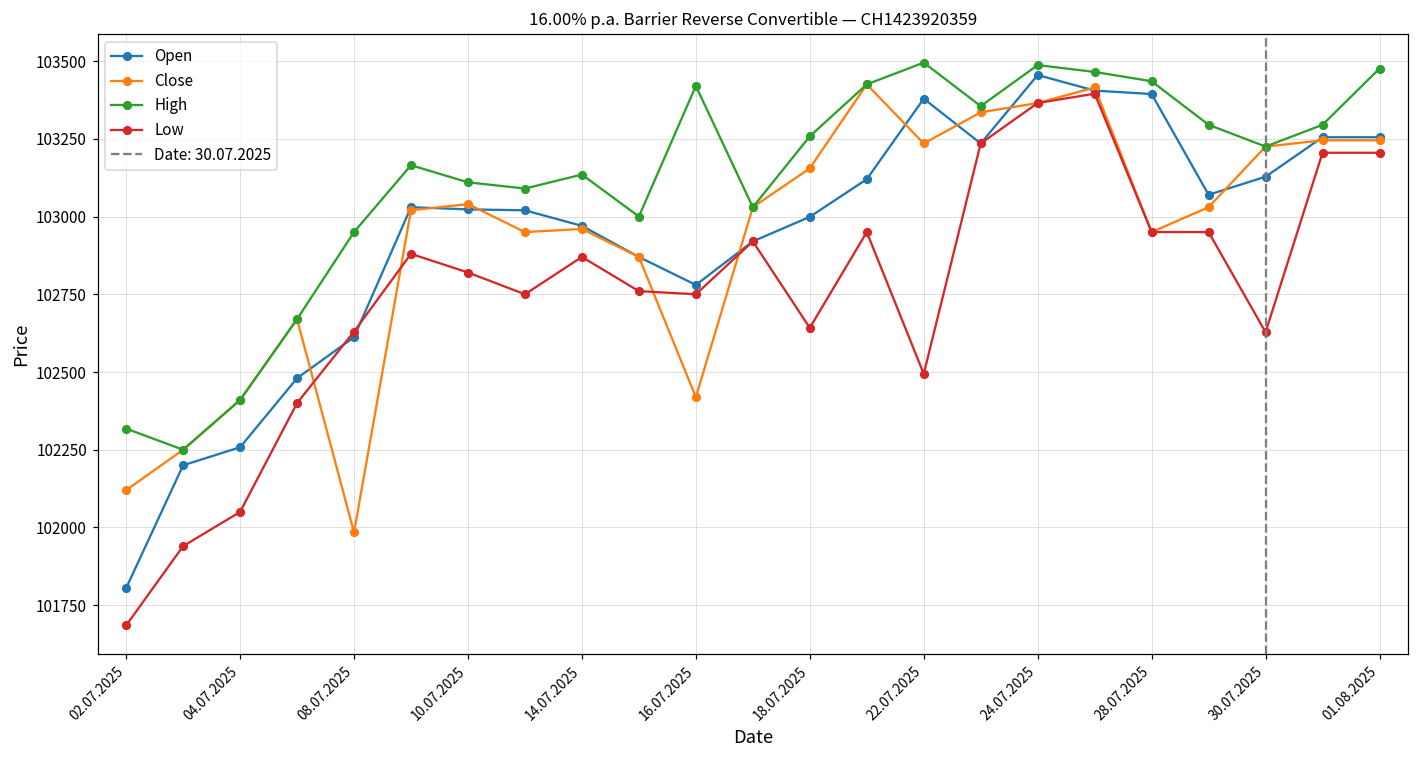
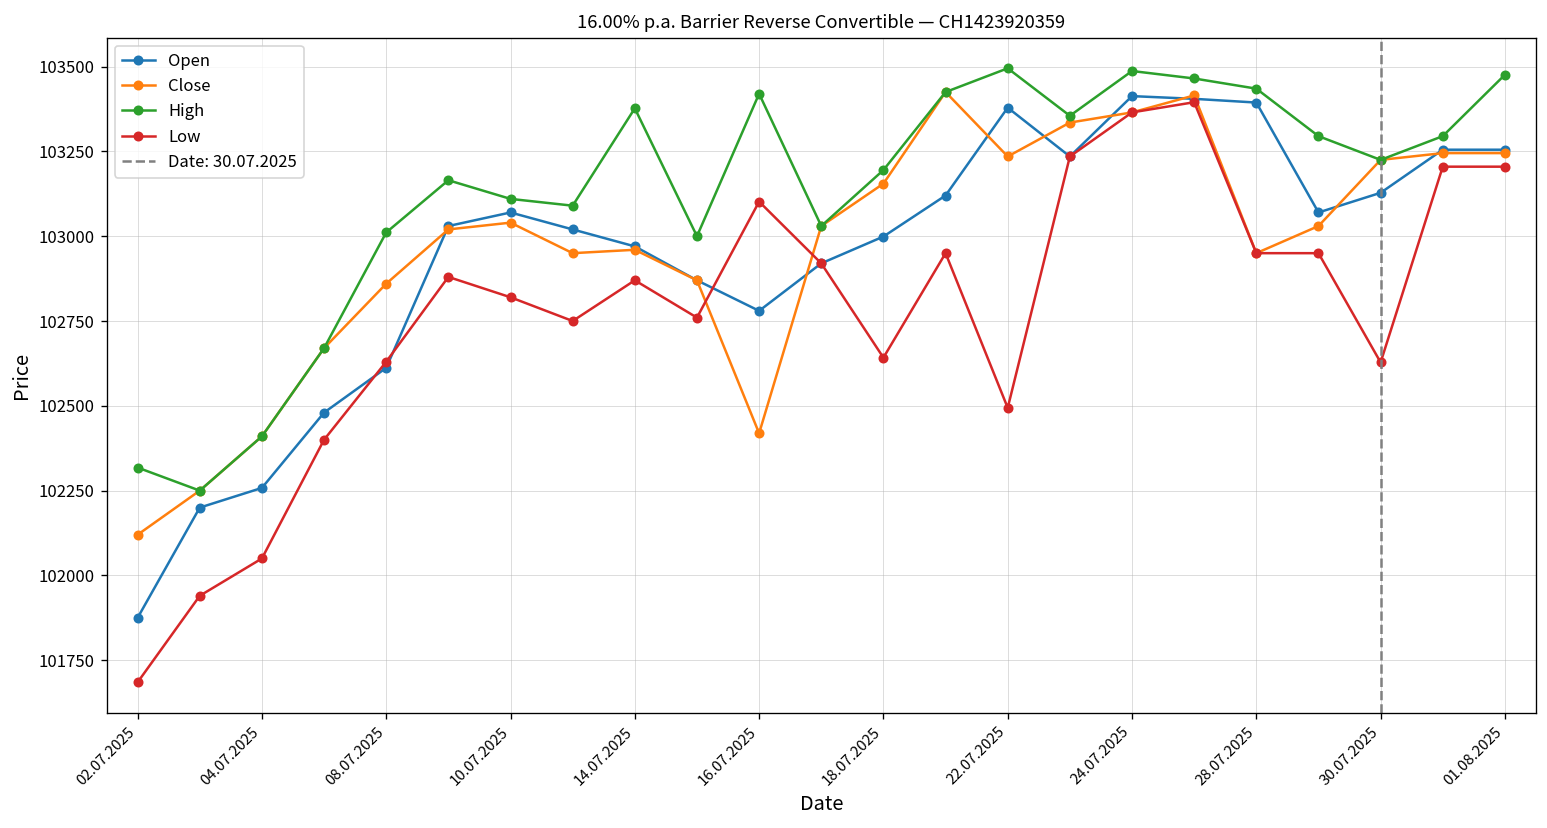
Open, 02.07.2025: 101810 -> 101880
Close, 08.07.2025: 101980 -> 102860
High, 08.07.2025: 102950 -> 103010
Open, 10.07.2025: 103020 -> 103070
High, 14.07.2025: 103140 -> 103380
Low, 16.07.2025: 102750 -> 103100
High, 18.07.2025: 103260 -> 103200
Open, 24.07.2025: 103460 -> 103410
